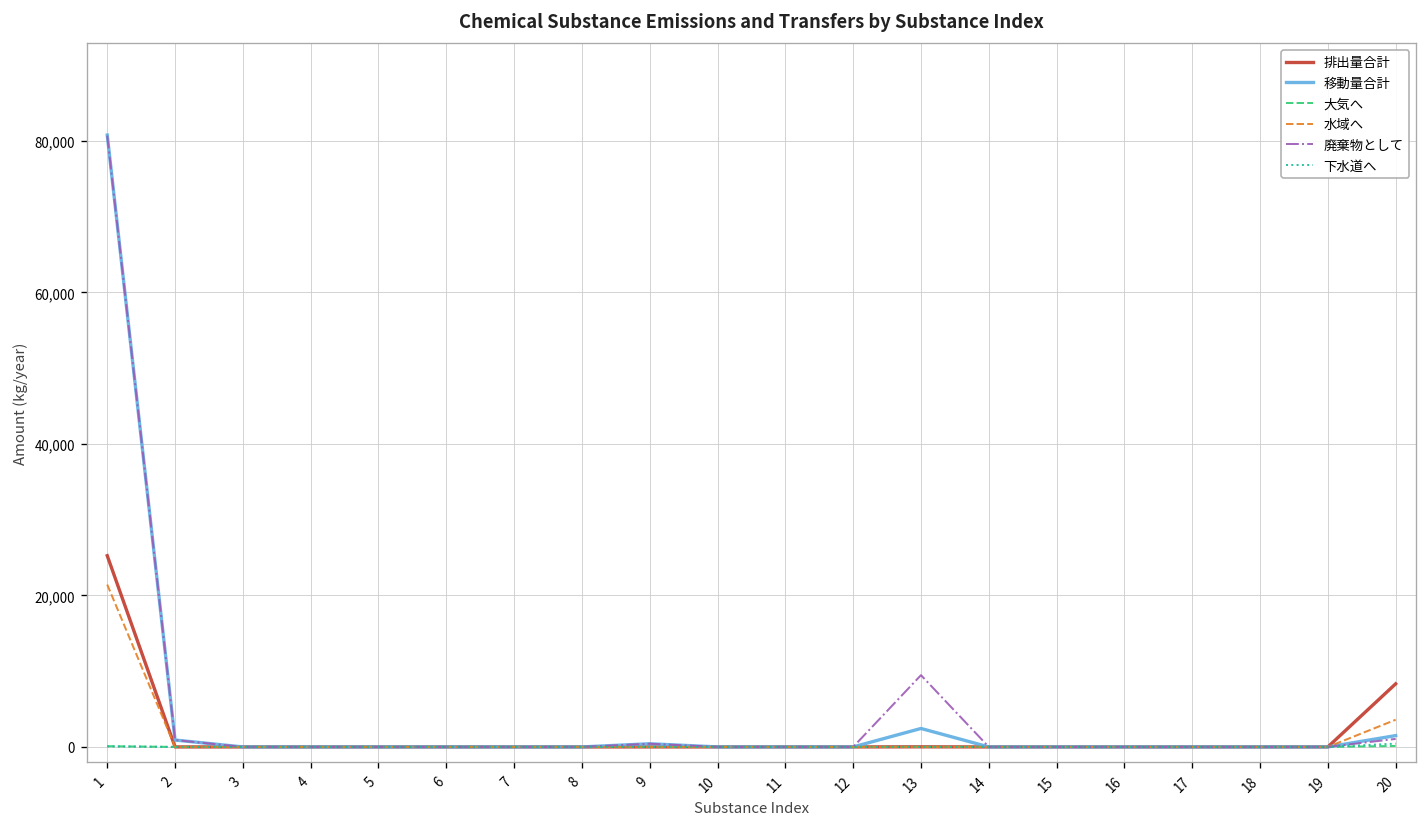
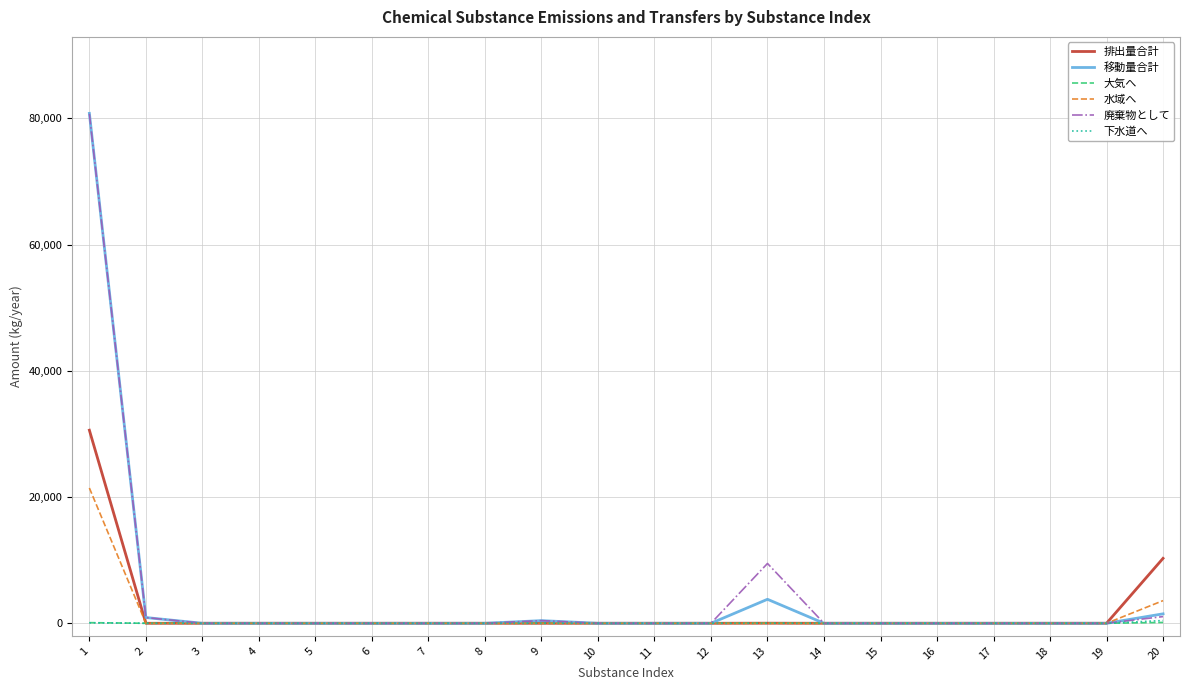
排出量合計, 1: 25,000 -> 31,000
移動量合計, 13: 2,000 -> 4,000
排出量合計, 20: 8,000 -> 10,000
